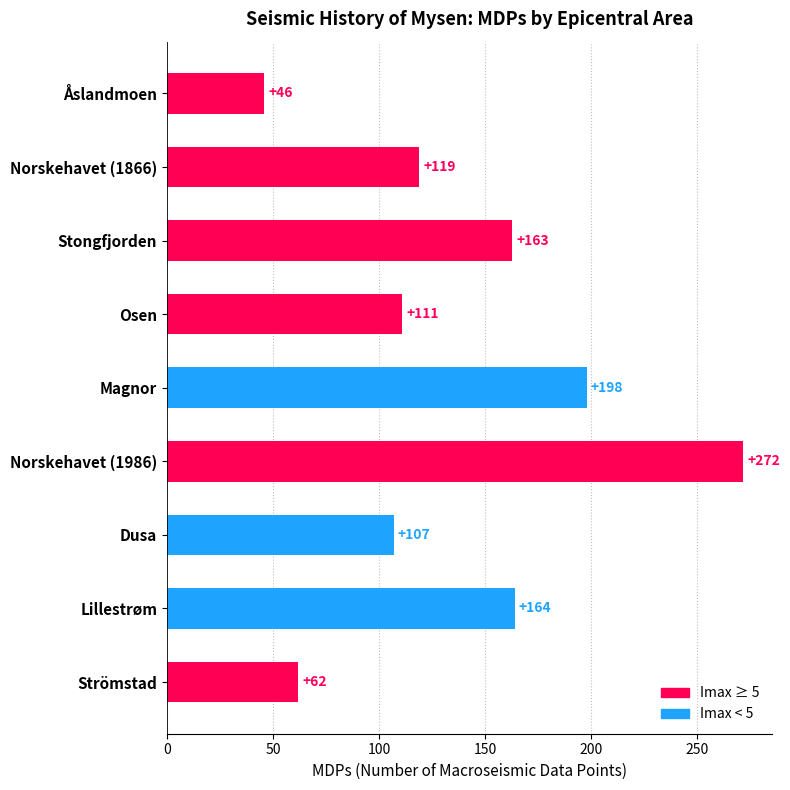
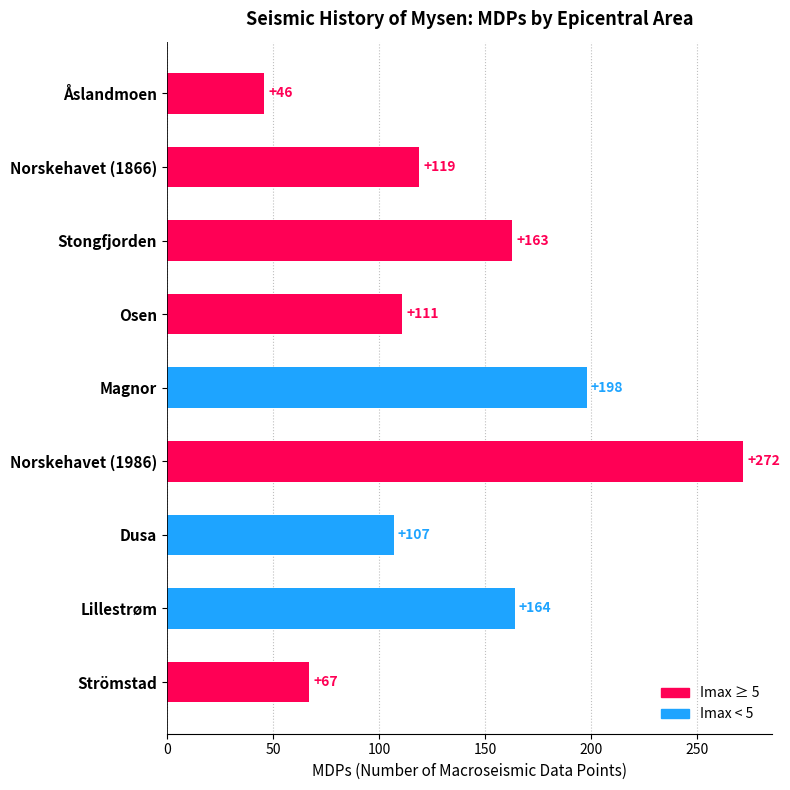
Strömstad: +62 -> +67
